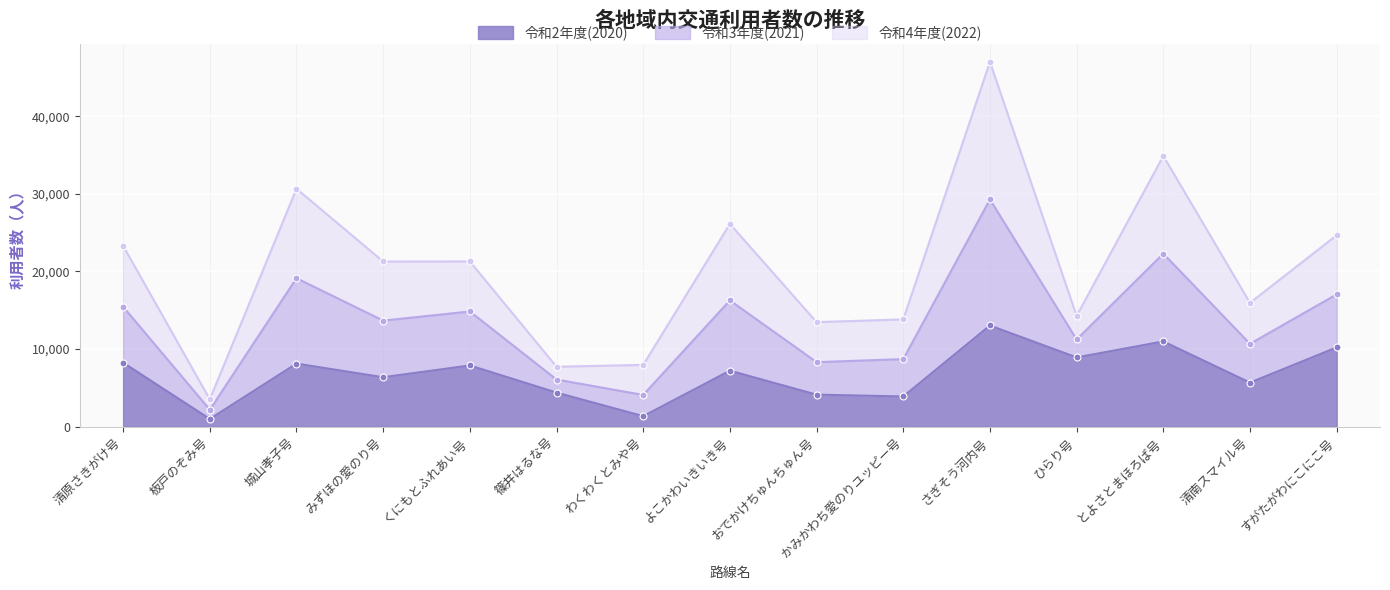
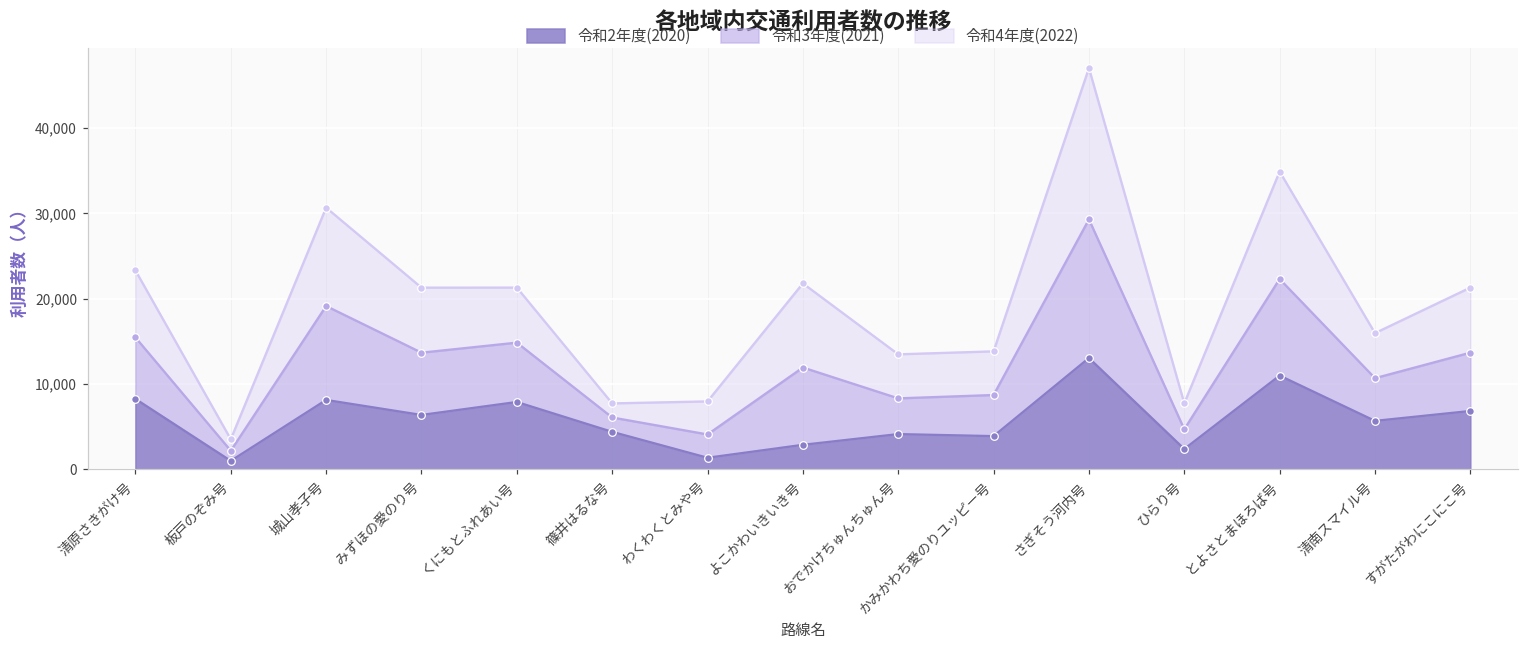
令和2年度(2020), よこかわいきいき号: 7,000 -> 3,000
令和2年度(2020), ひらり号: 9,000 -> 2,000
令和2年度(2020), すがたがわにこにこ号: 10,000 -> 7,000
